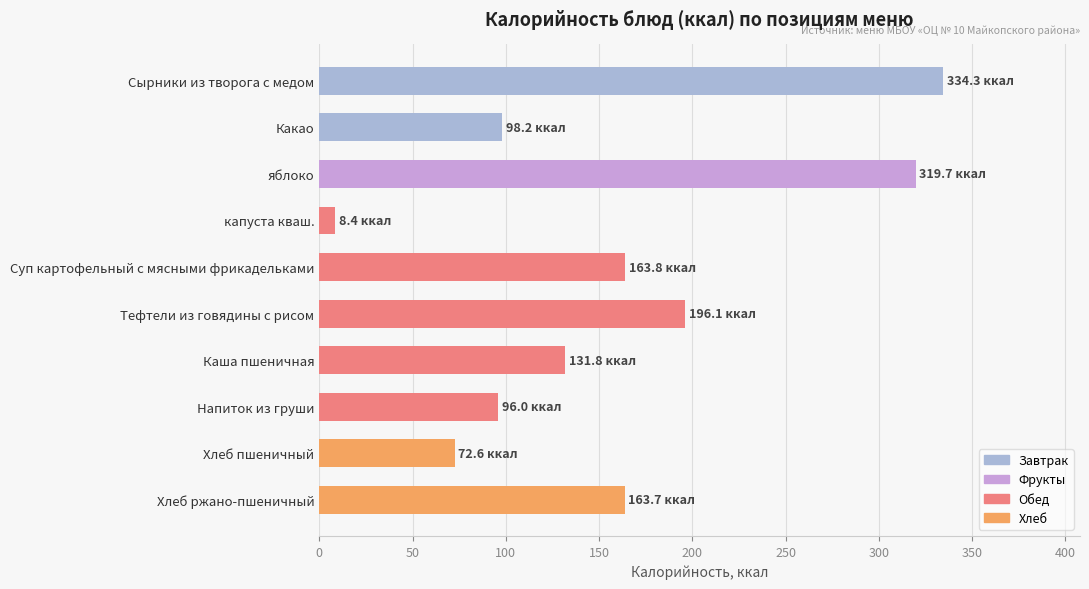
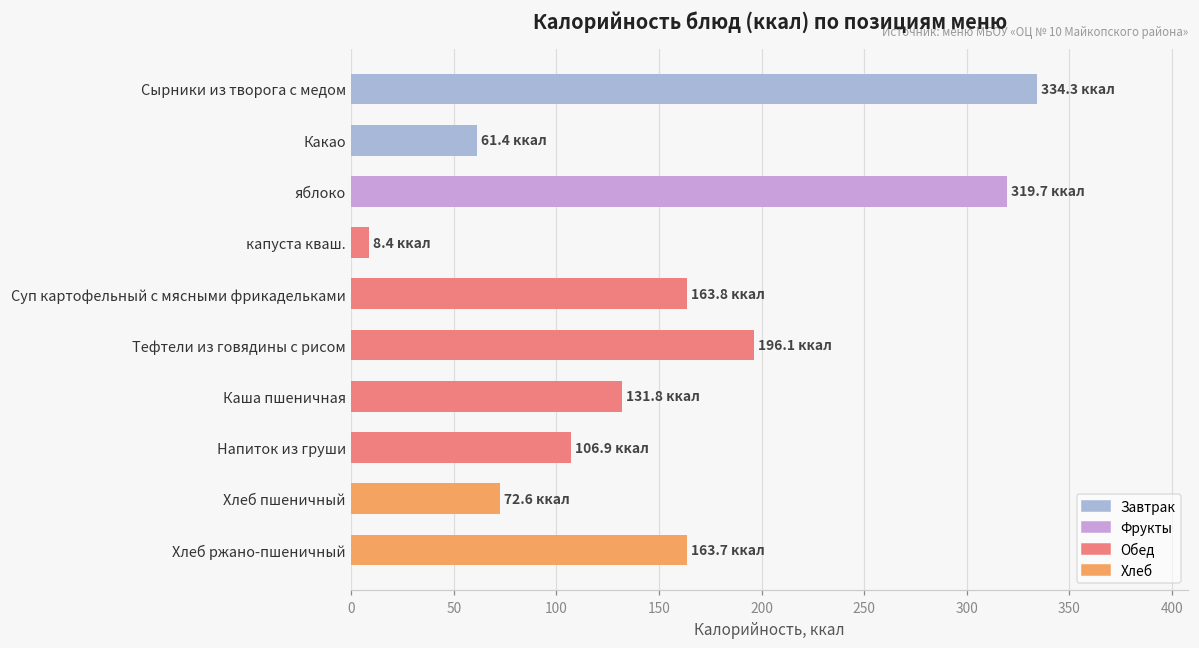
Какао: 98.2 -> 61.4
Напиток из груши: 96.0 -> 106.9
